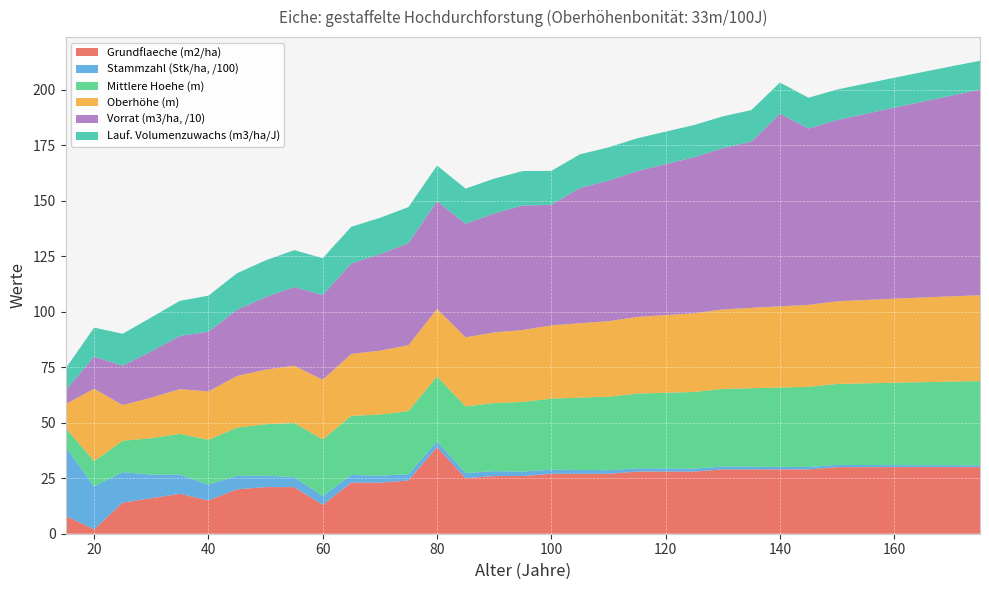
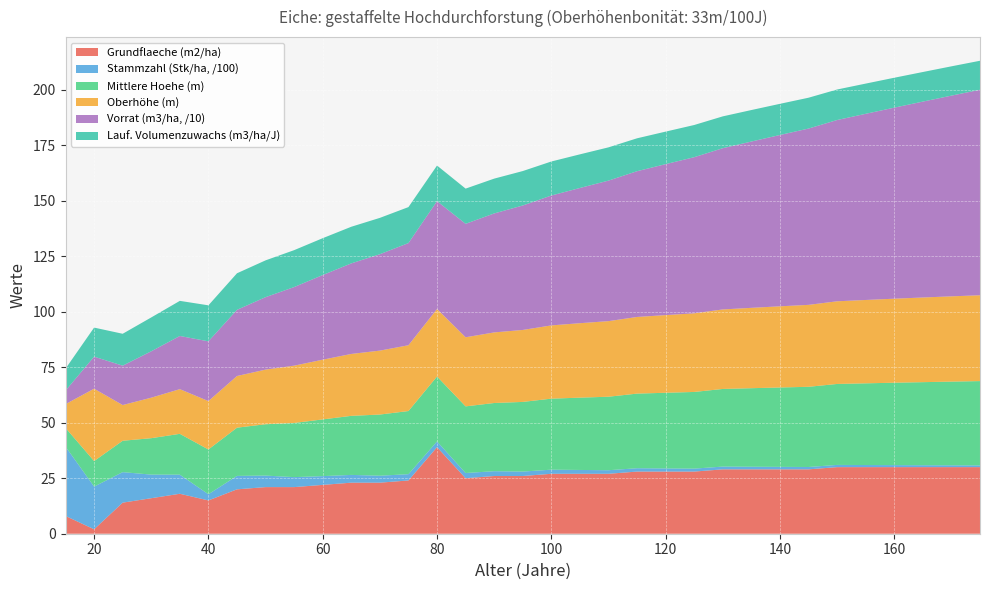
Stammzahl (Stk/ha, /100), 40: 7 -> 3
Grundflaeche (m2/ha), 60: 13 -> 22
Vorrat (m3/ha, /10), 100: 54 -> 59
Vorrat (m3/ha, /10), 140: 87 -> 77
